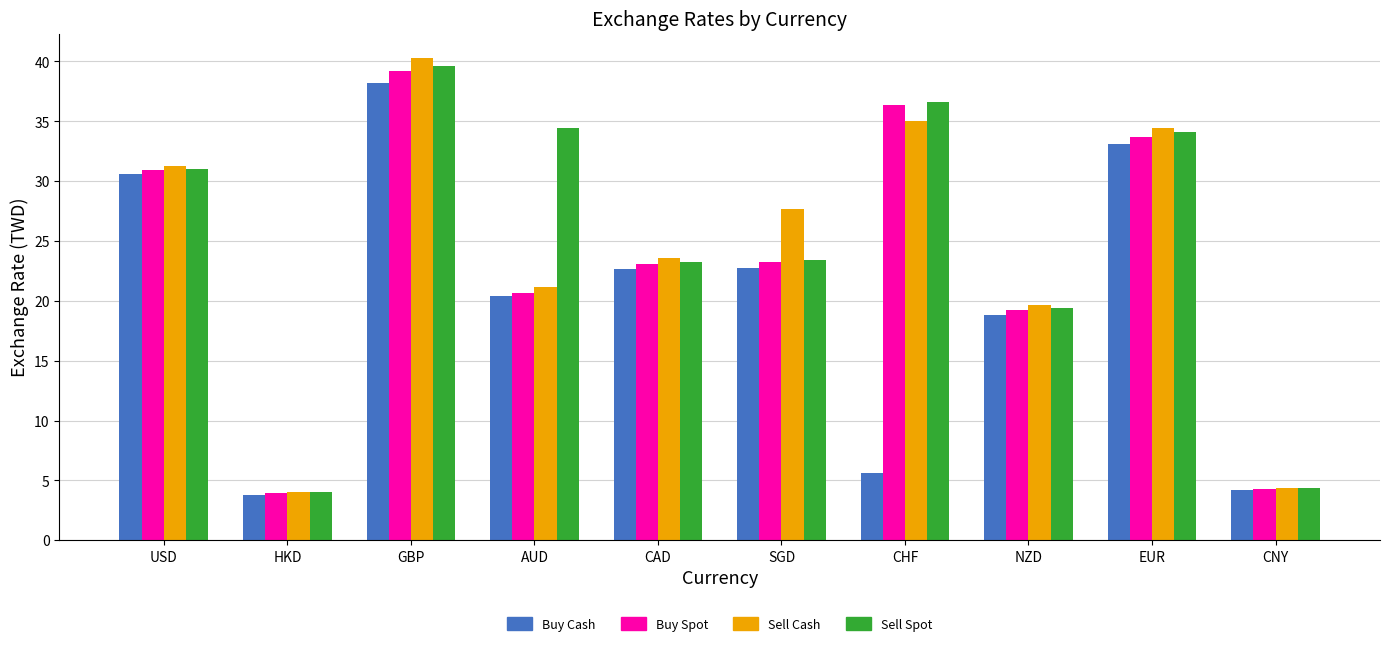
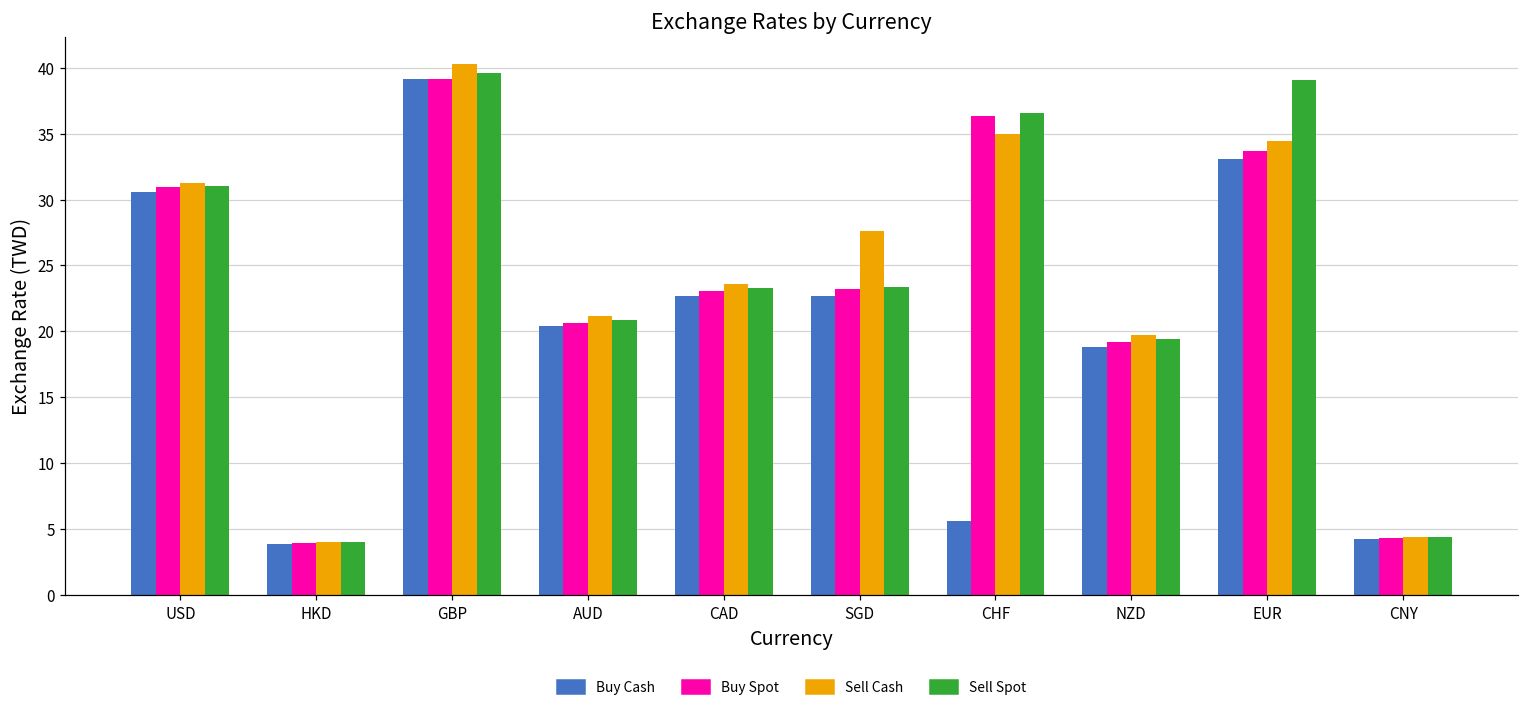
Buy Cash, GBP: 38.2 -> 39.2
Sell Spot, AUD: 34.4 -> 20.9
Sell Spot, EUR: 34.1 -> 39.1
